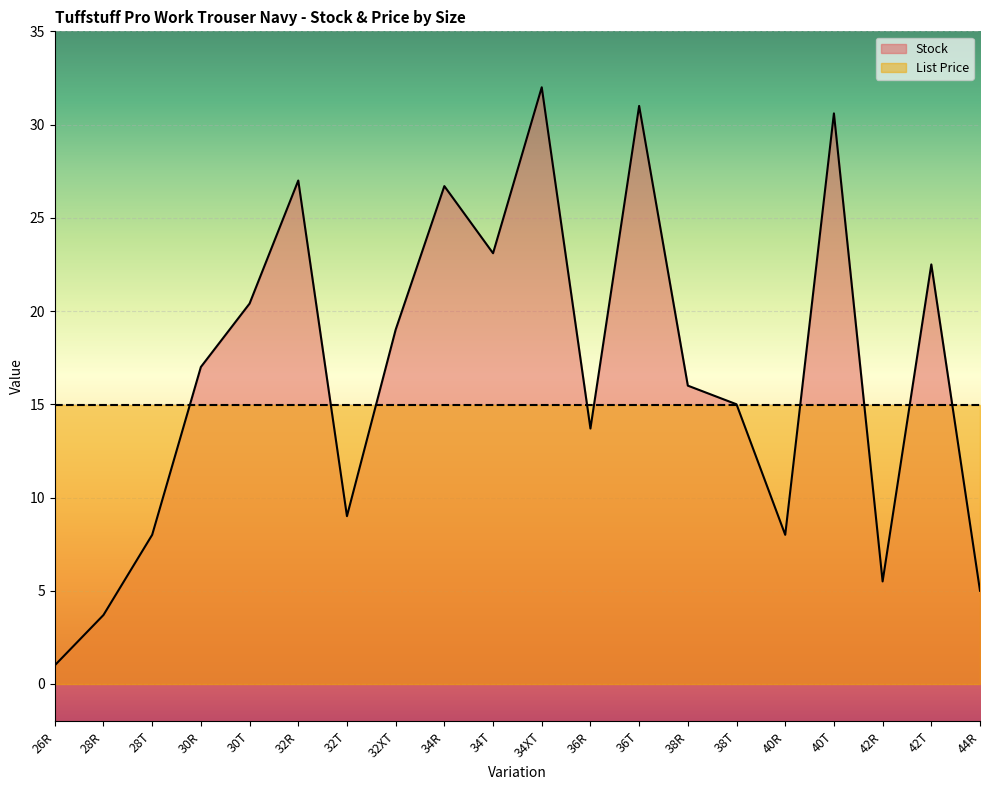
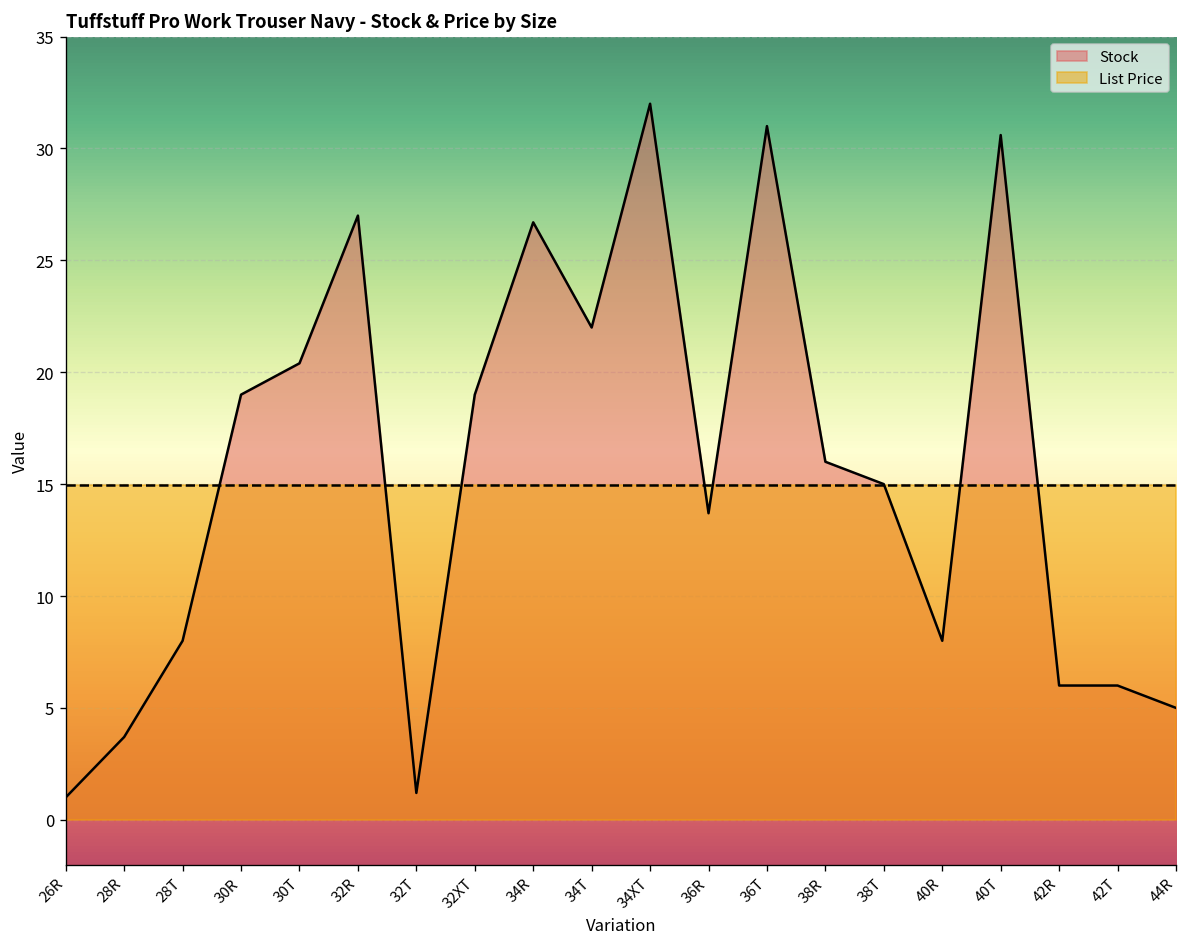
Stock, 30R: 17 -> 19
Stock, 32T: 9.0 -> 1.2
Stock, 34T: 23.1 -> 22.0
Stock, 42R: 5.5 -> 6.0
Stock, 42T: 22.5 -> 6.0
